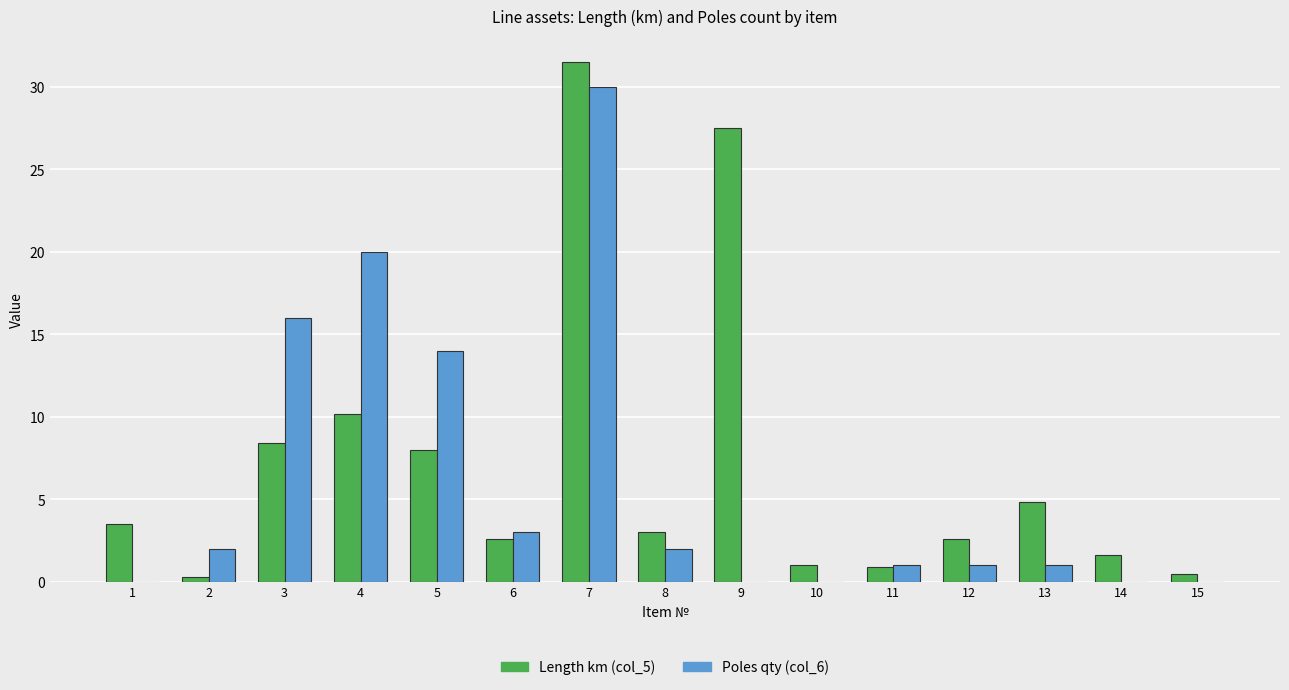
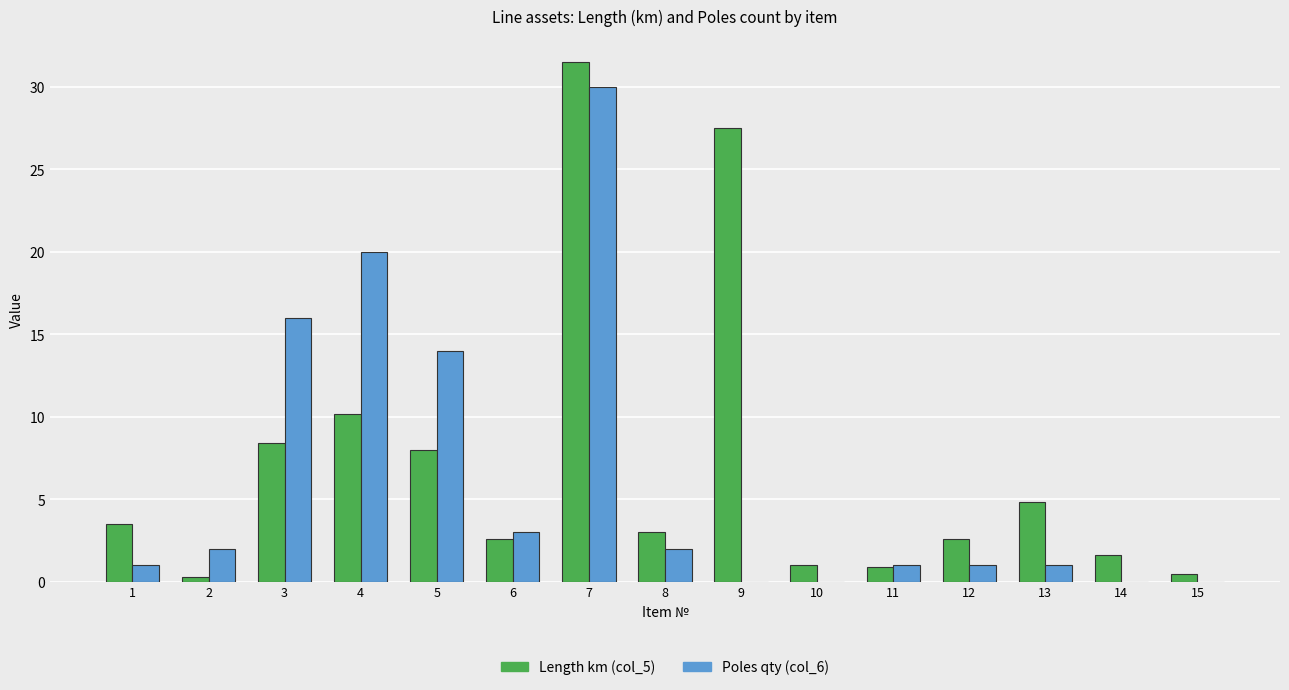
Poles qty (col_6), 1: 0 -> 1
